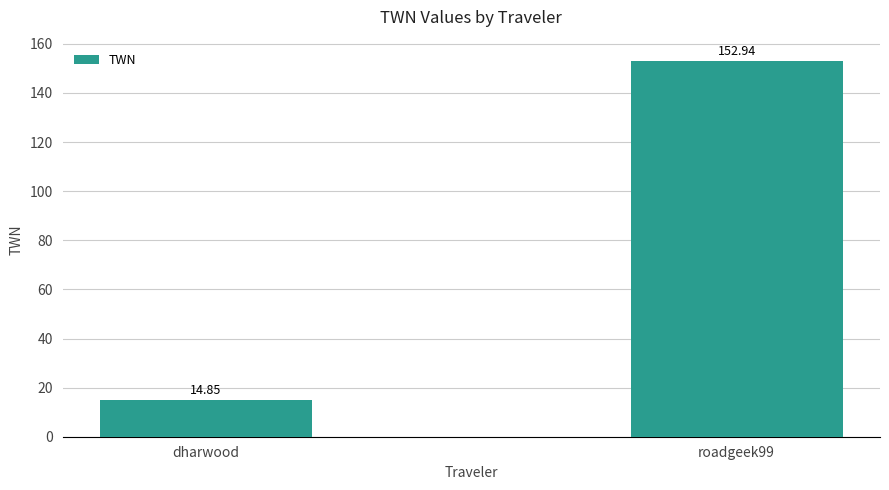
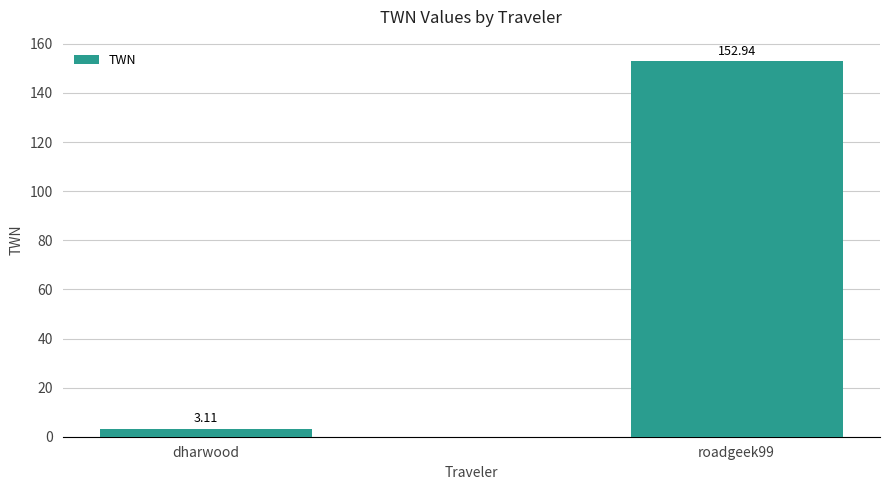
dharwood: 14.85 -> 3.11
